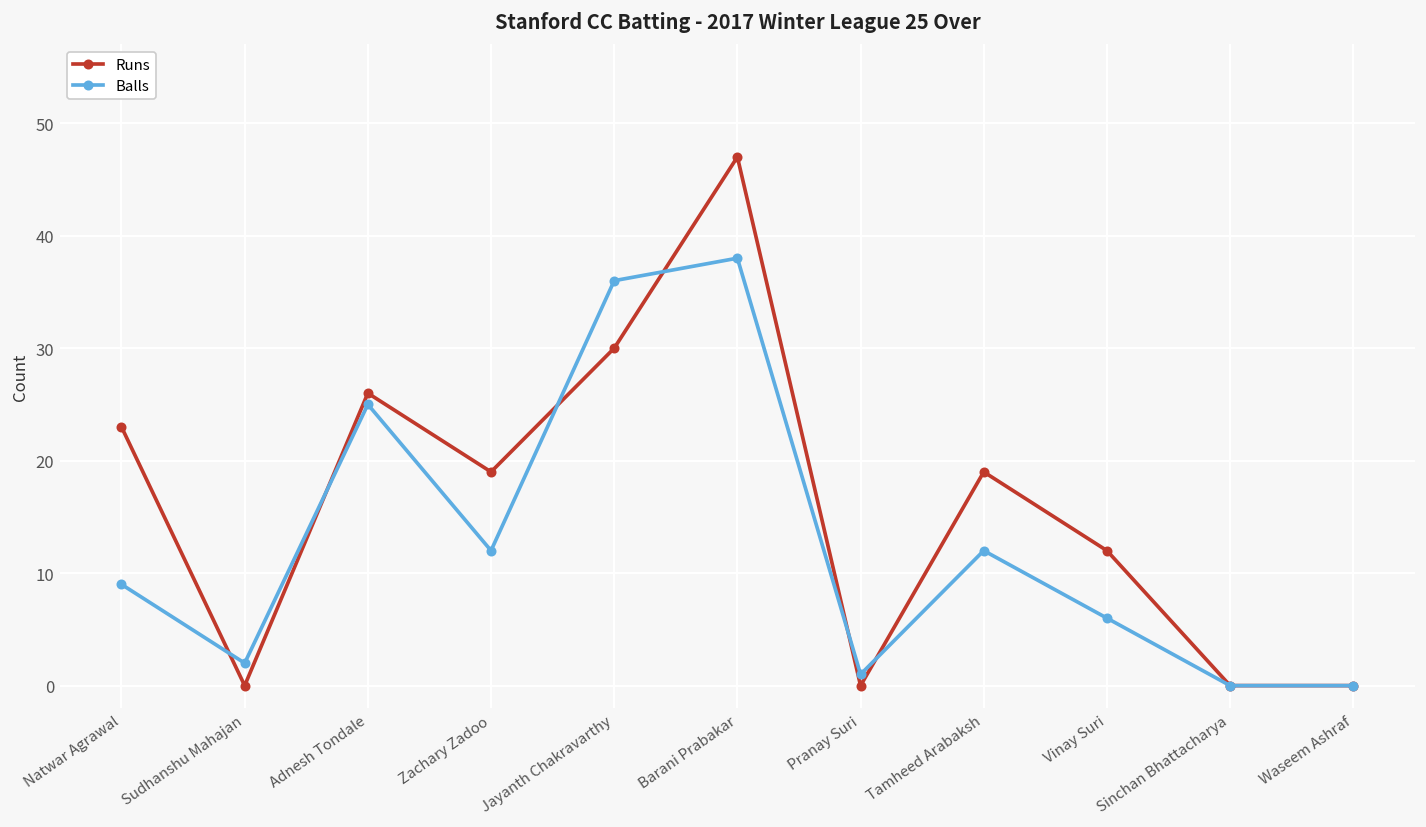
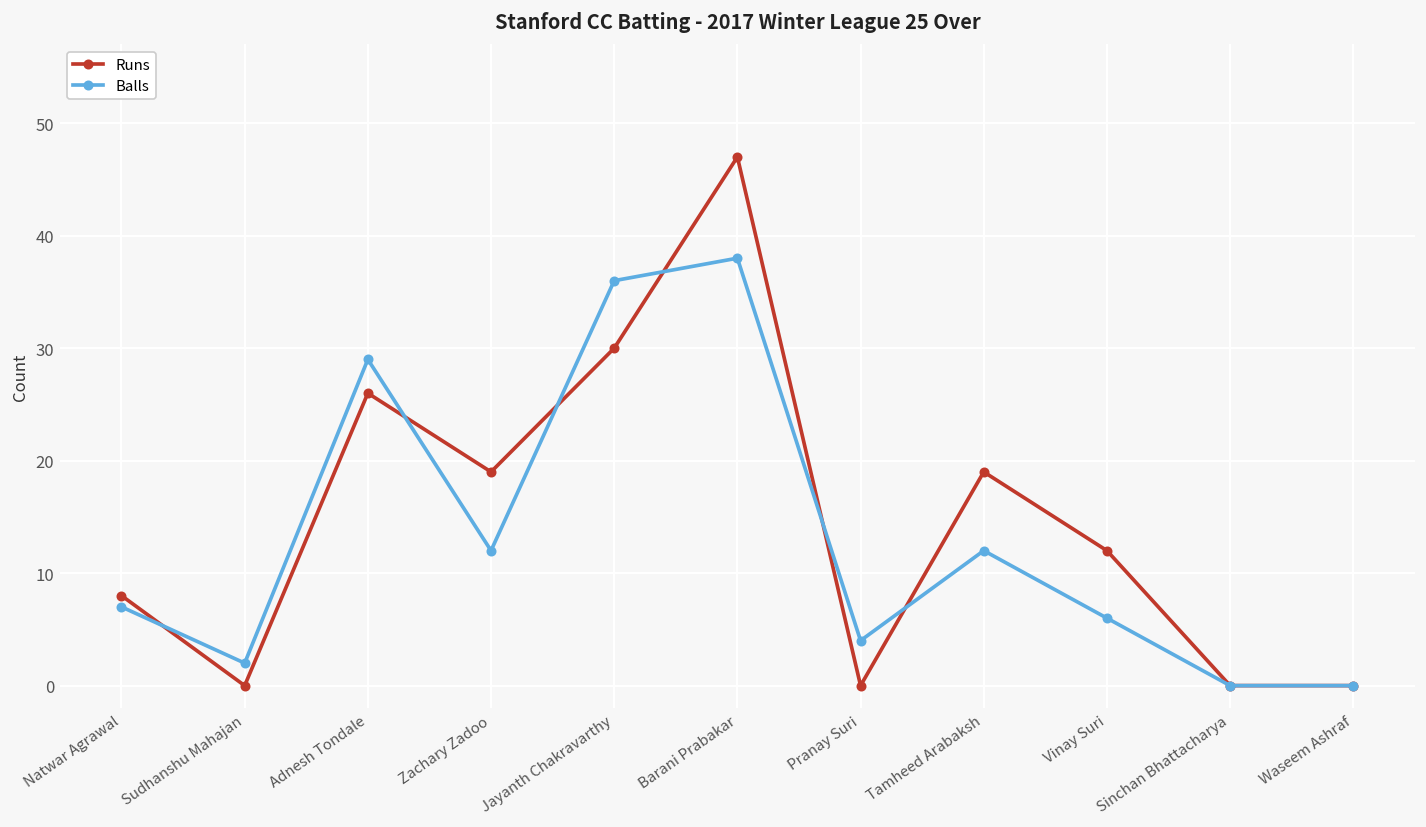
Runs, Natwar Agrawal: 23 -> 8
Balls, Natwar Agrawal: 9 -> 7
Balls, Adnesh Tondale: 25 -> 29
Balls, Pranay Suri: 1 -> 4
